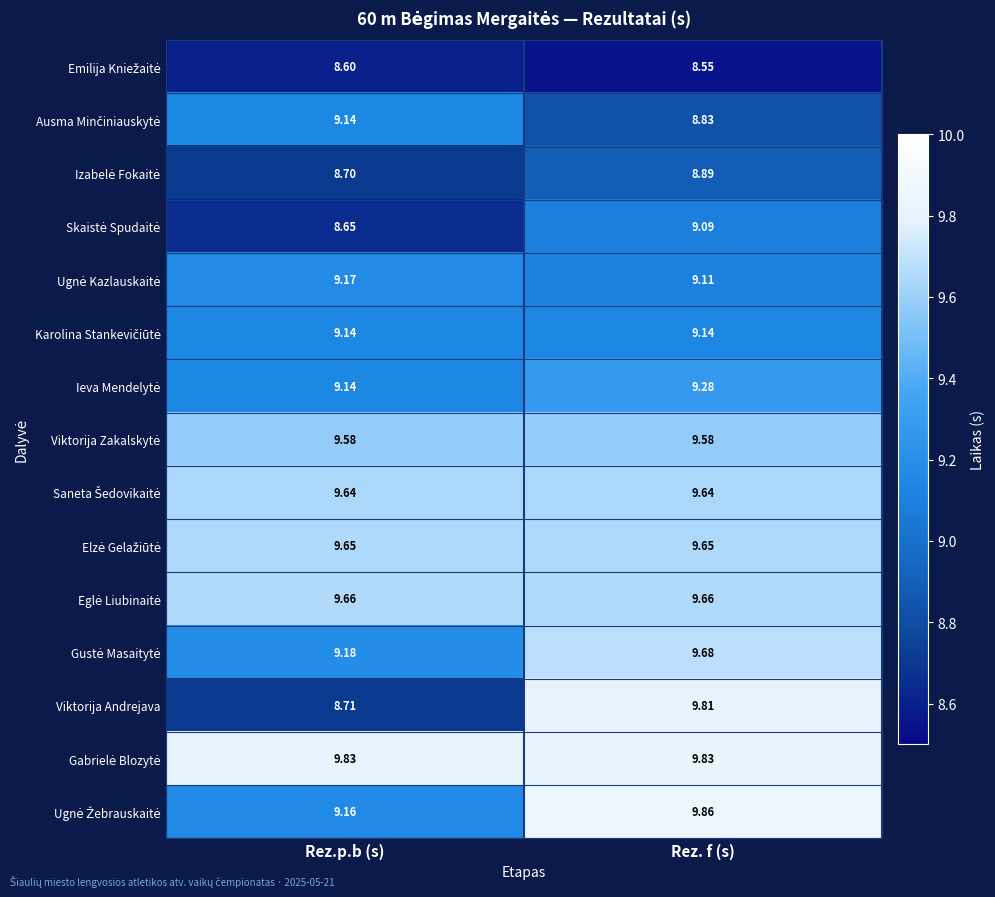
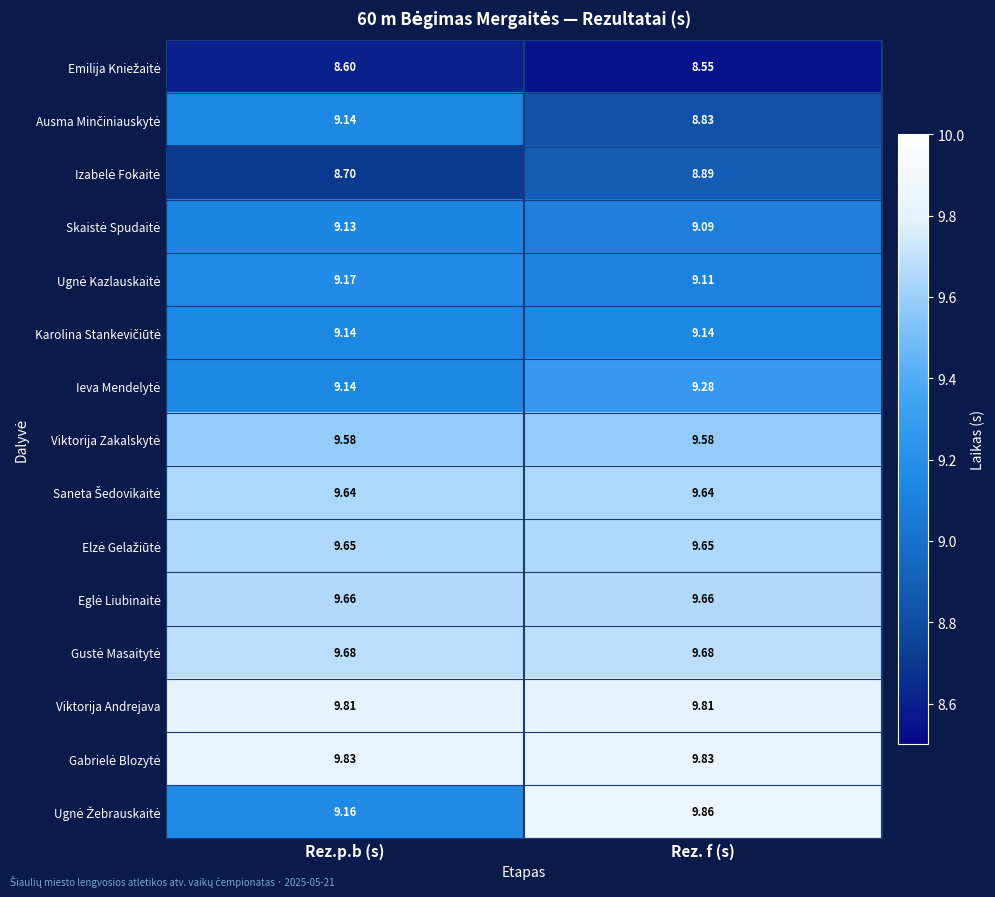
Skaistė Spudaitė, Rez.p.b (s): 8.65 -> 9.13
Gustė Masaitytė, Rez.p.b (s): 9.18 -> 9.68
Viktorija Andrejava, Rez.p.b (s): 8.71 -> 9.81
